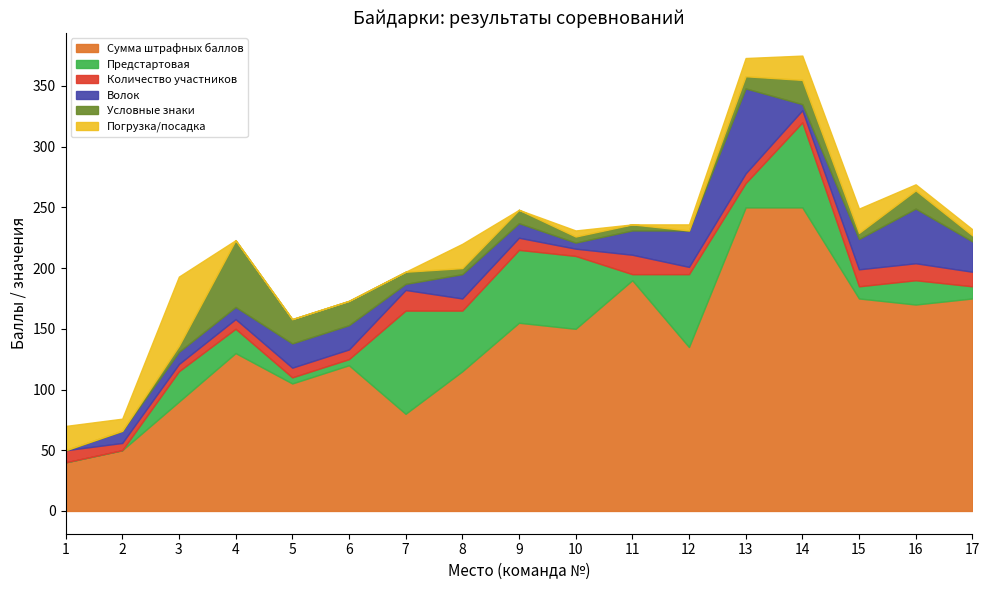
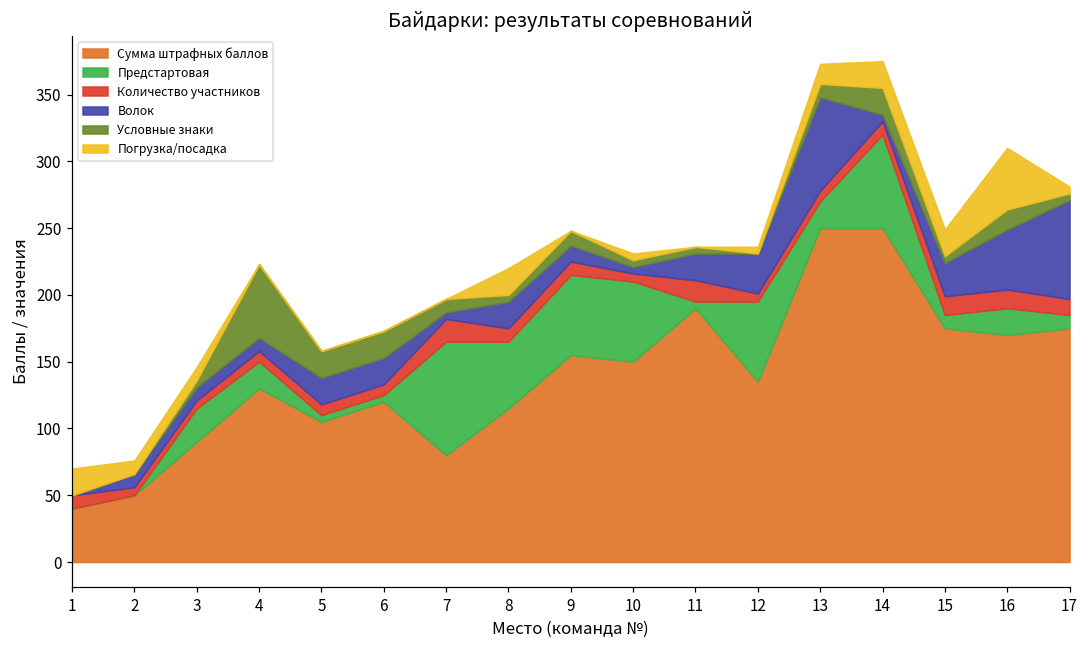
Погрузка/посадка, 3: 57 -> 10
Погрузка/посадка, 16: 5 -> 46
Волок, 17: 25 -> 74
